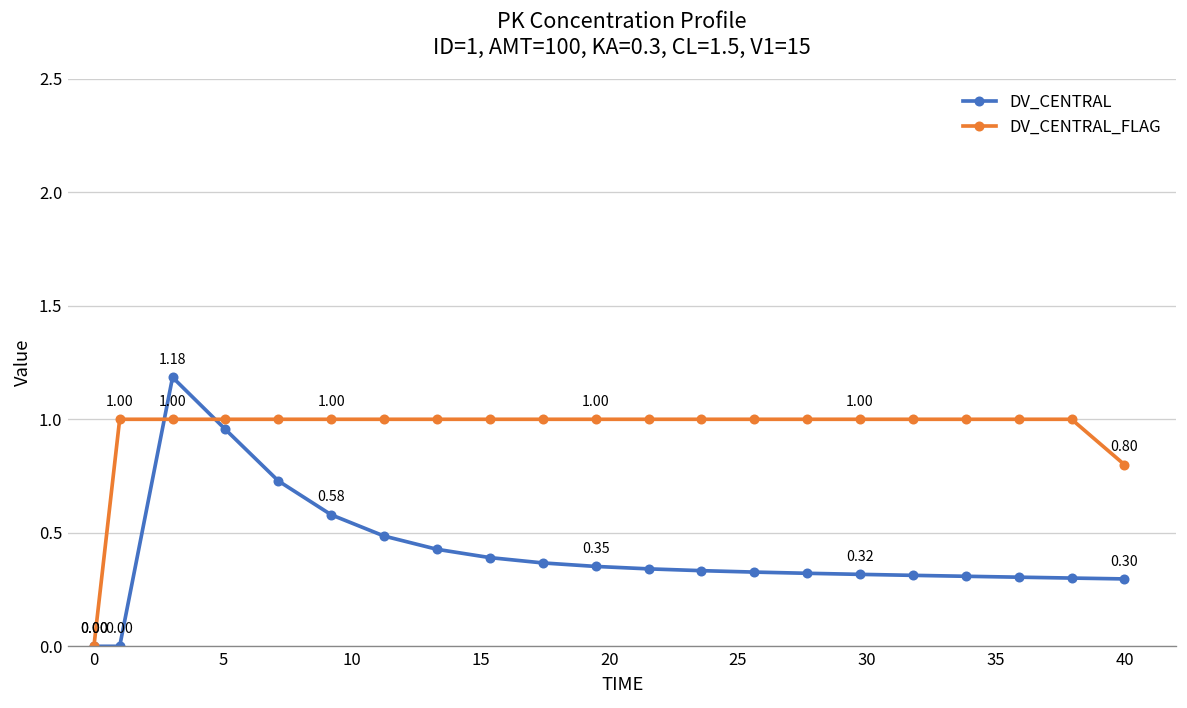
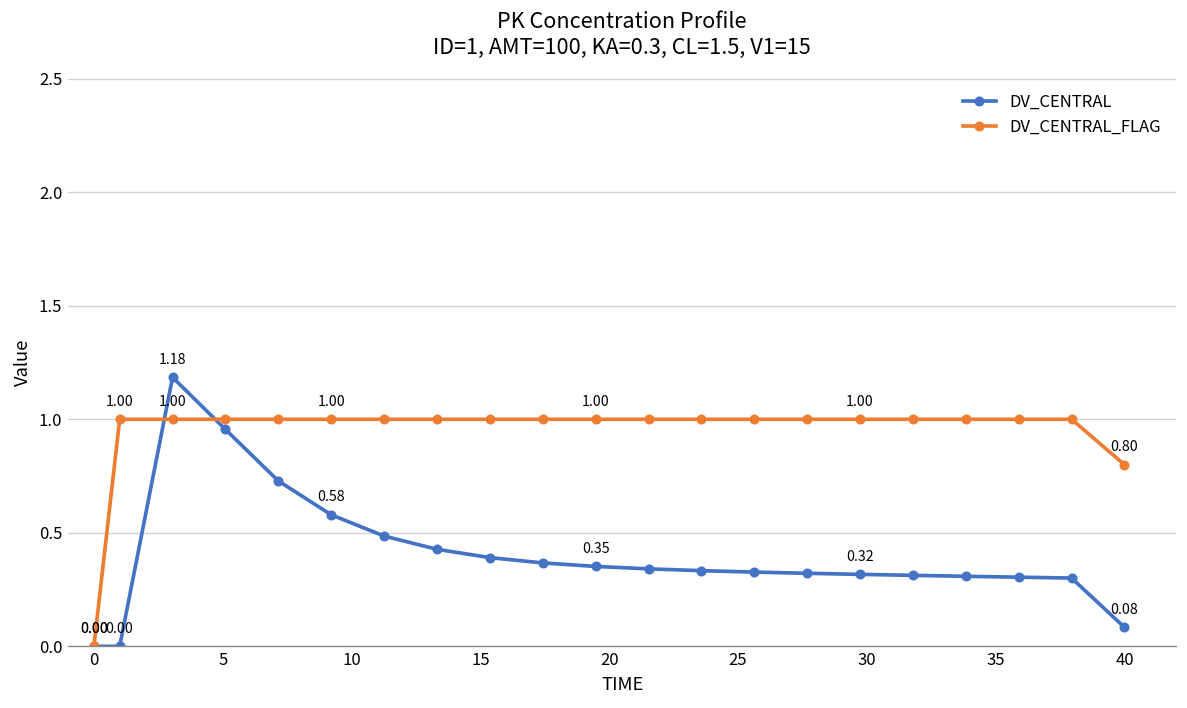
DV_CENTRAL, 40: 0.30 -> 0.08
